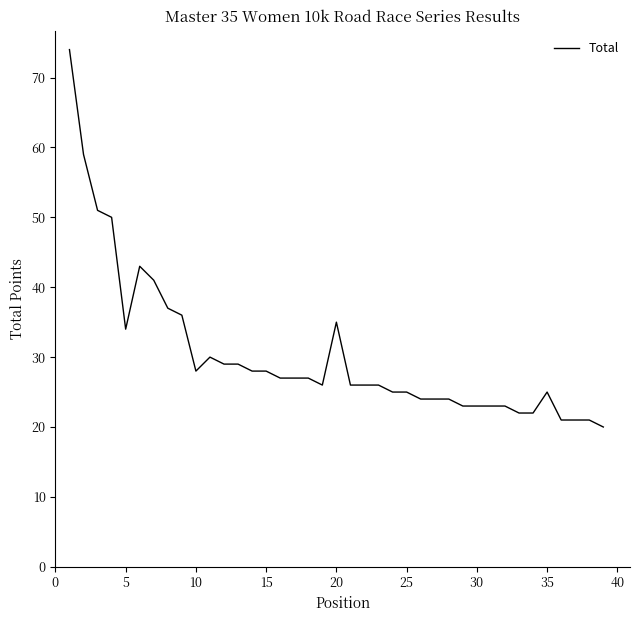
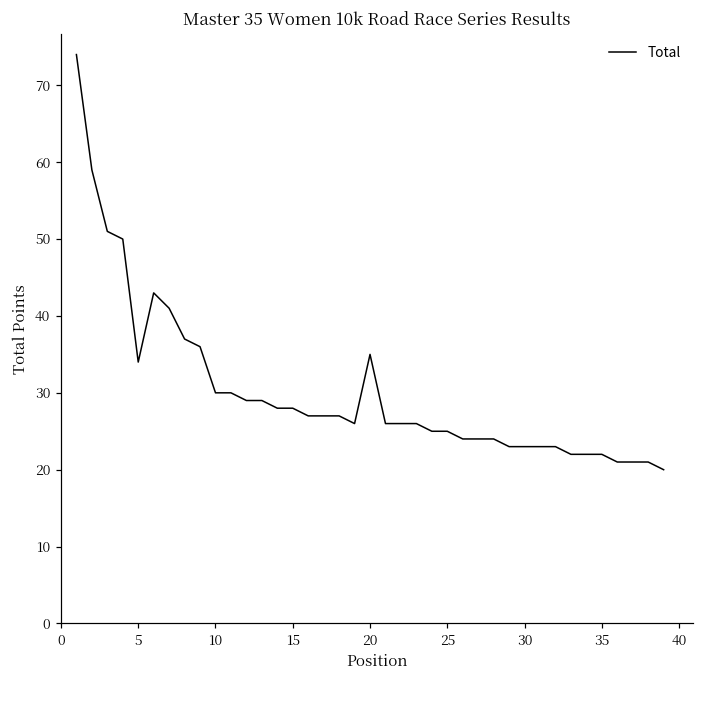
10: 28 -> 30
35: 25 -> 22
